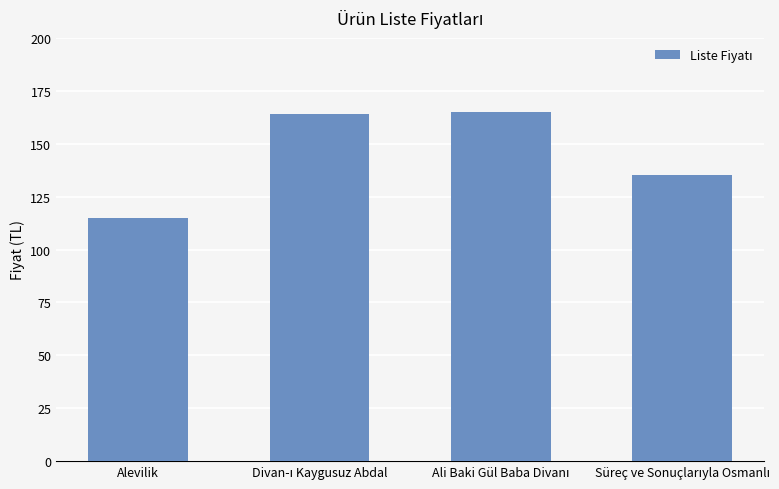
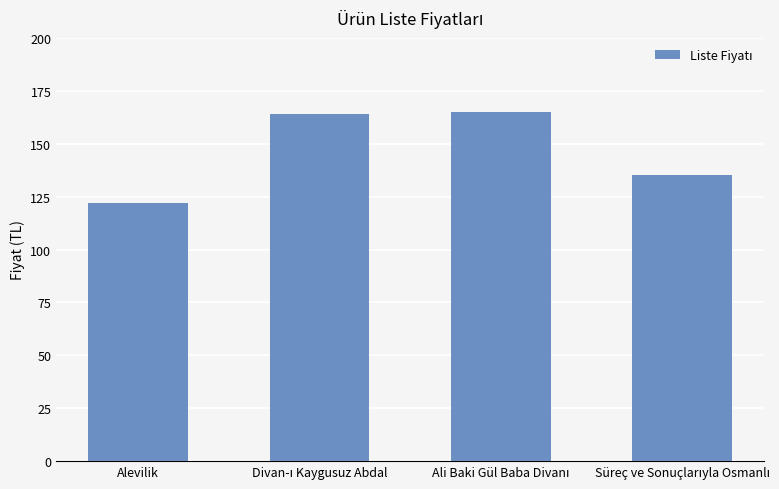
Alevilik: 115 -> 122
